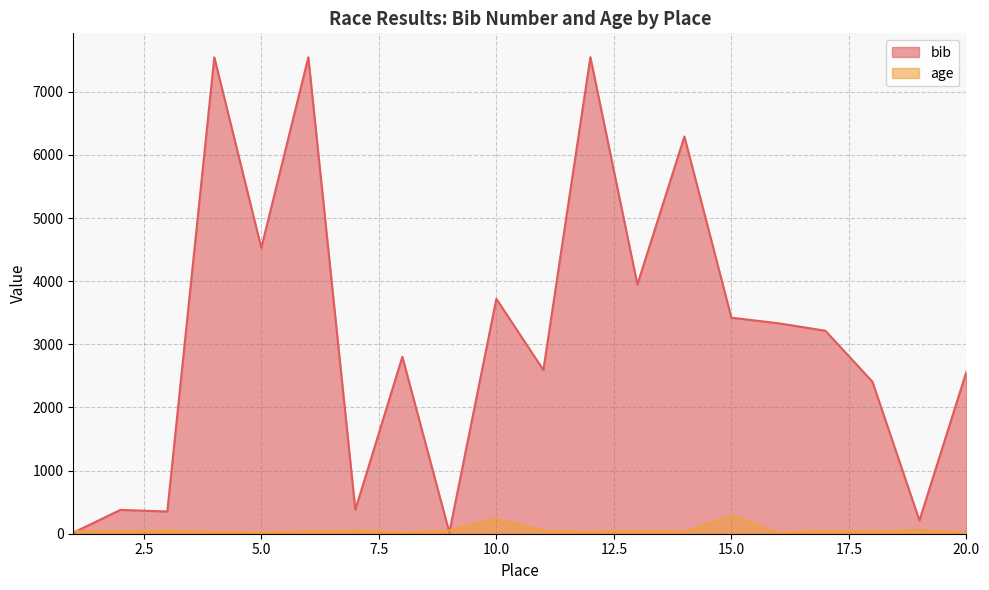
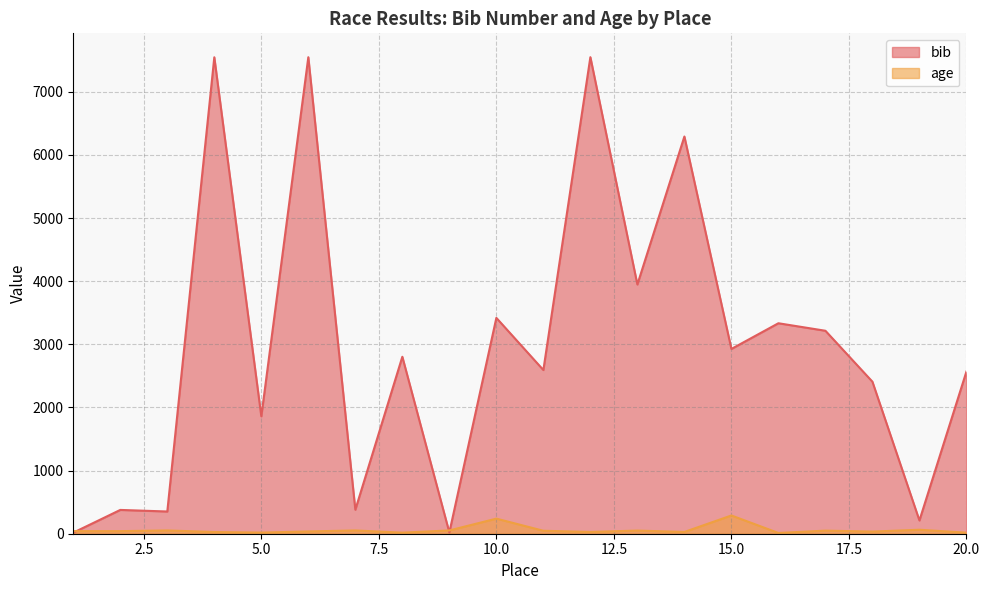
bib, 5.0: 4500 -> 1900
bib, 10.0: 3700 -> 3400
bib, 15.0: 3400 -> 2900
